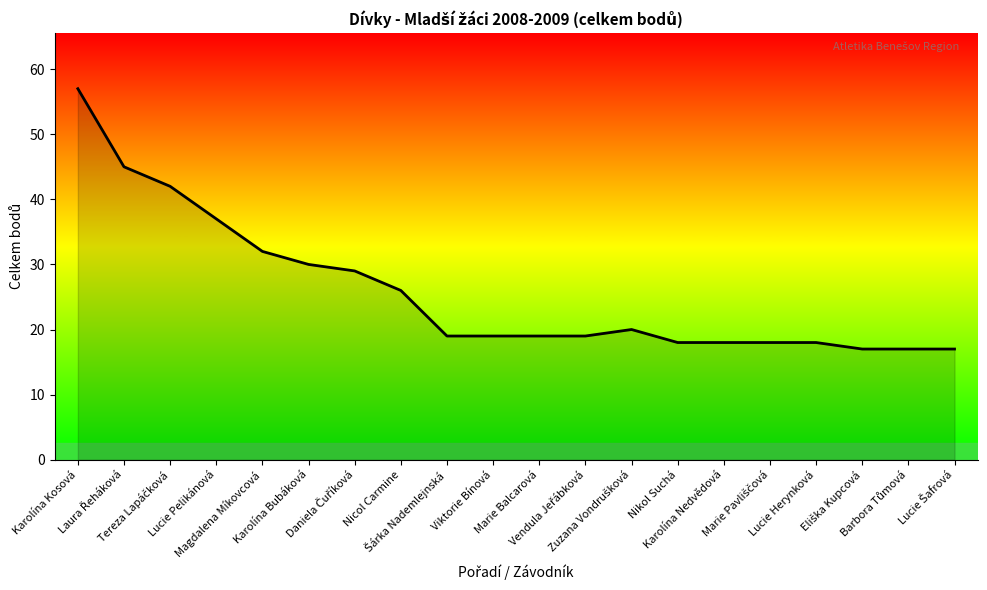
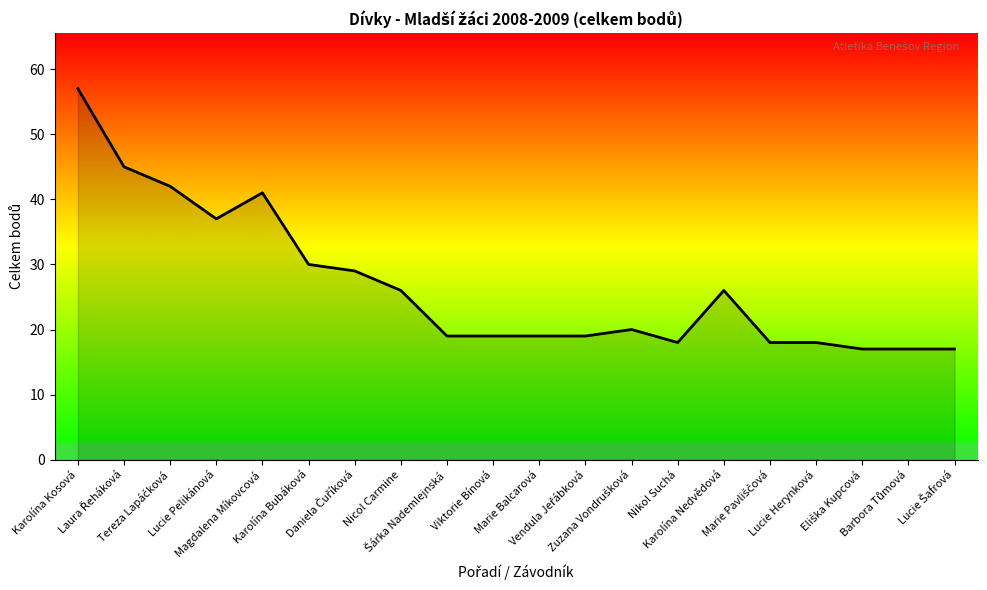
Magdalena Míkovcová: 32 -> 41
Karolína Nedvědová: 18 -> 26
